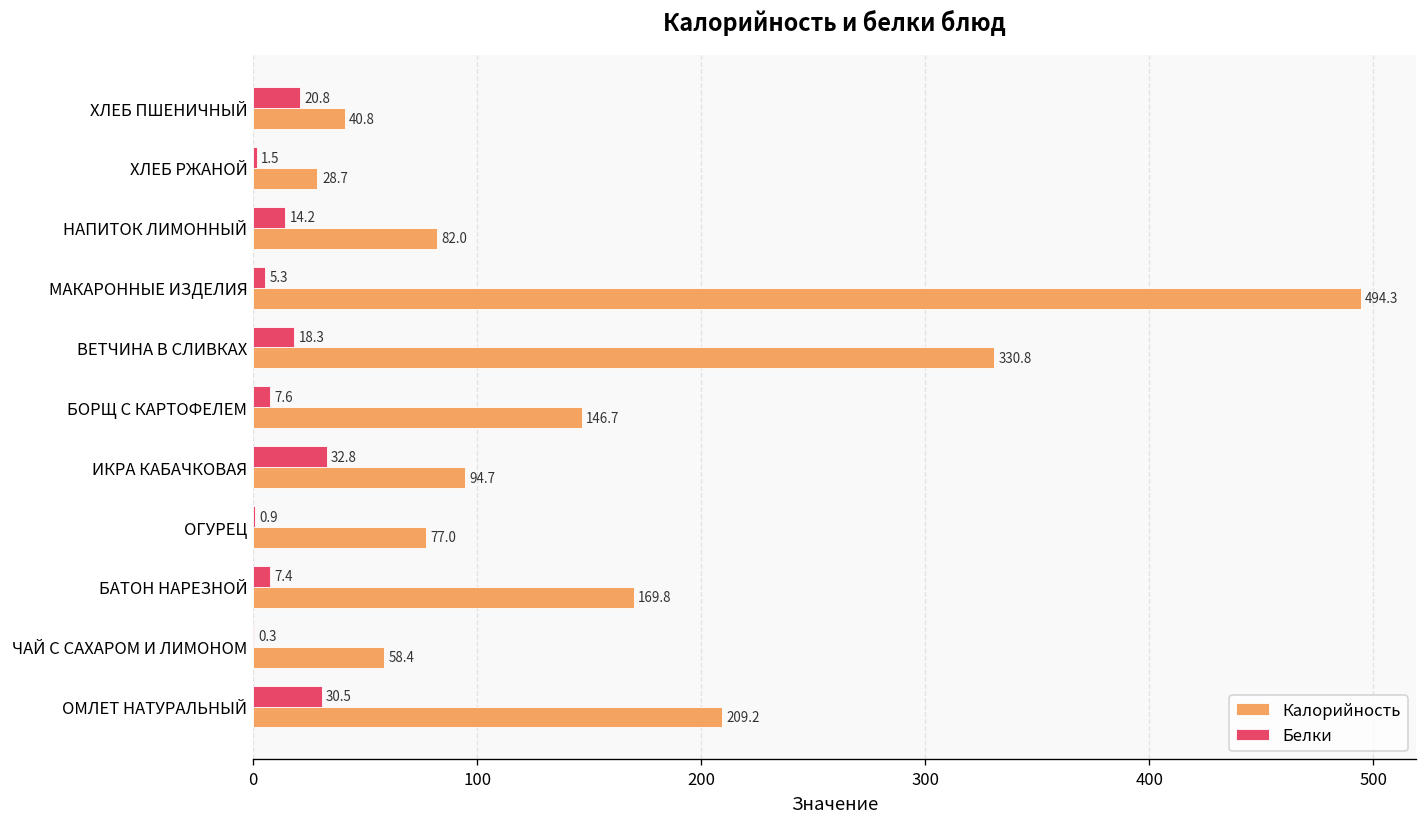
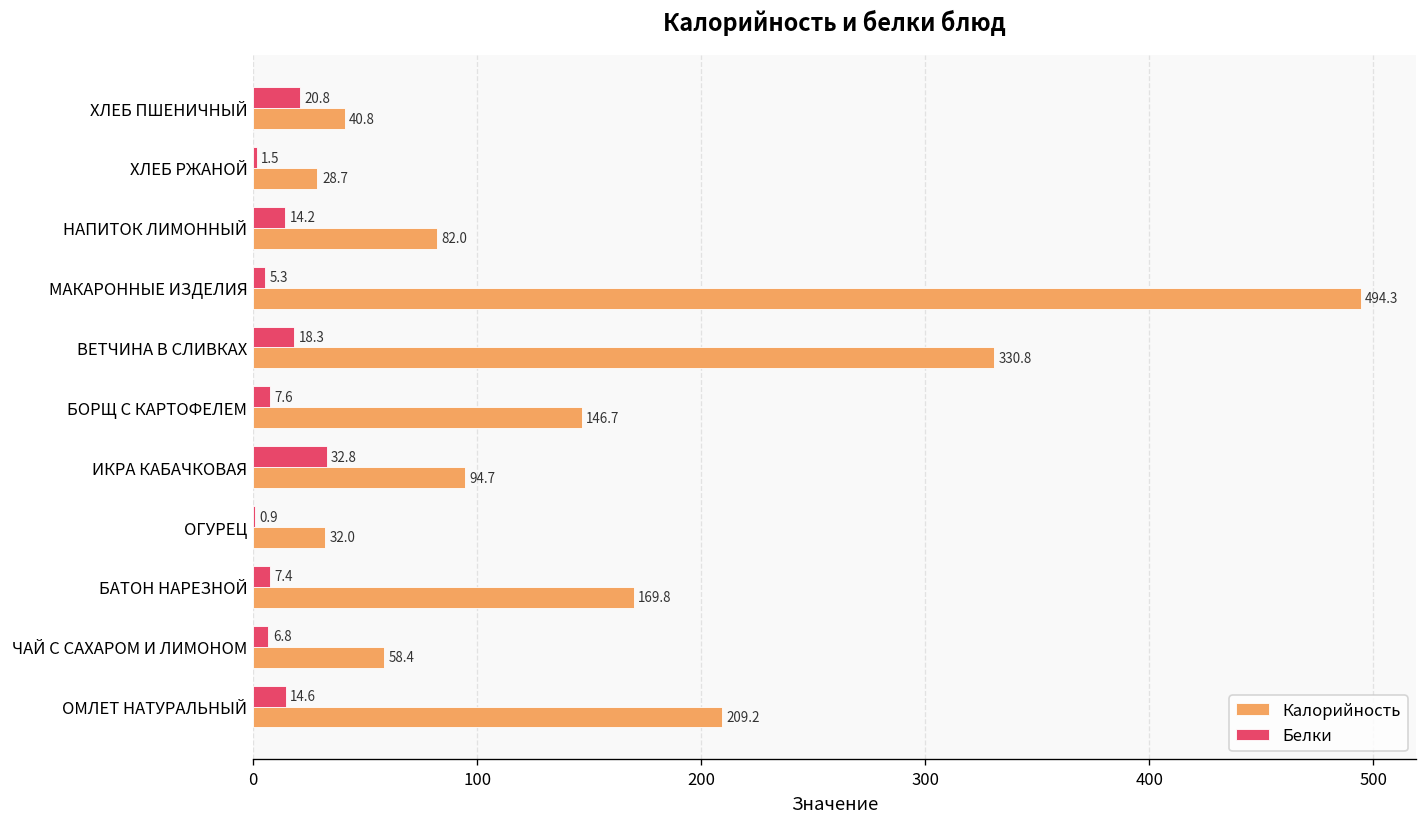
Калорийность, ОГУРЕЦ: 77.0 -> 32.0
Белки, ЧАЙ С САХАРОМ И ЛИМОНОМ: 0.3 -> 6.8
Белки, ОМЛЕТ НАТУРАЛЬНЫЙ: 30.5 -> 14.6
